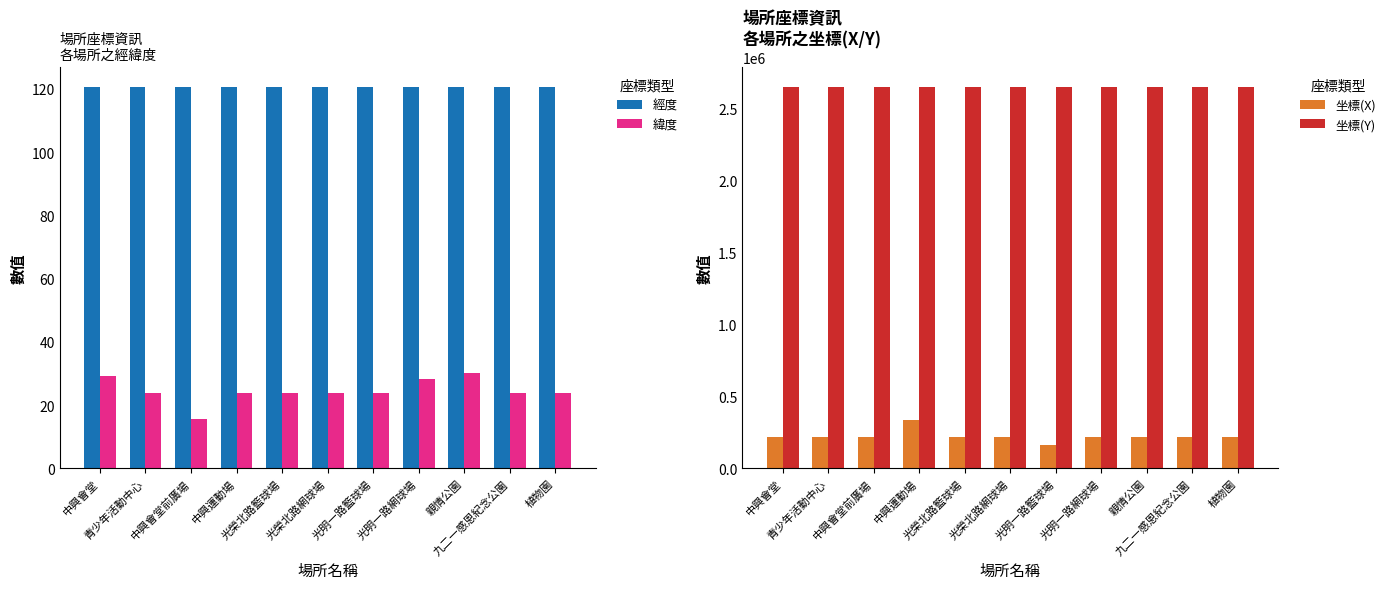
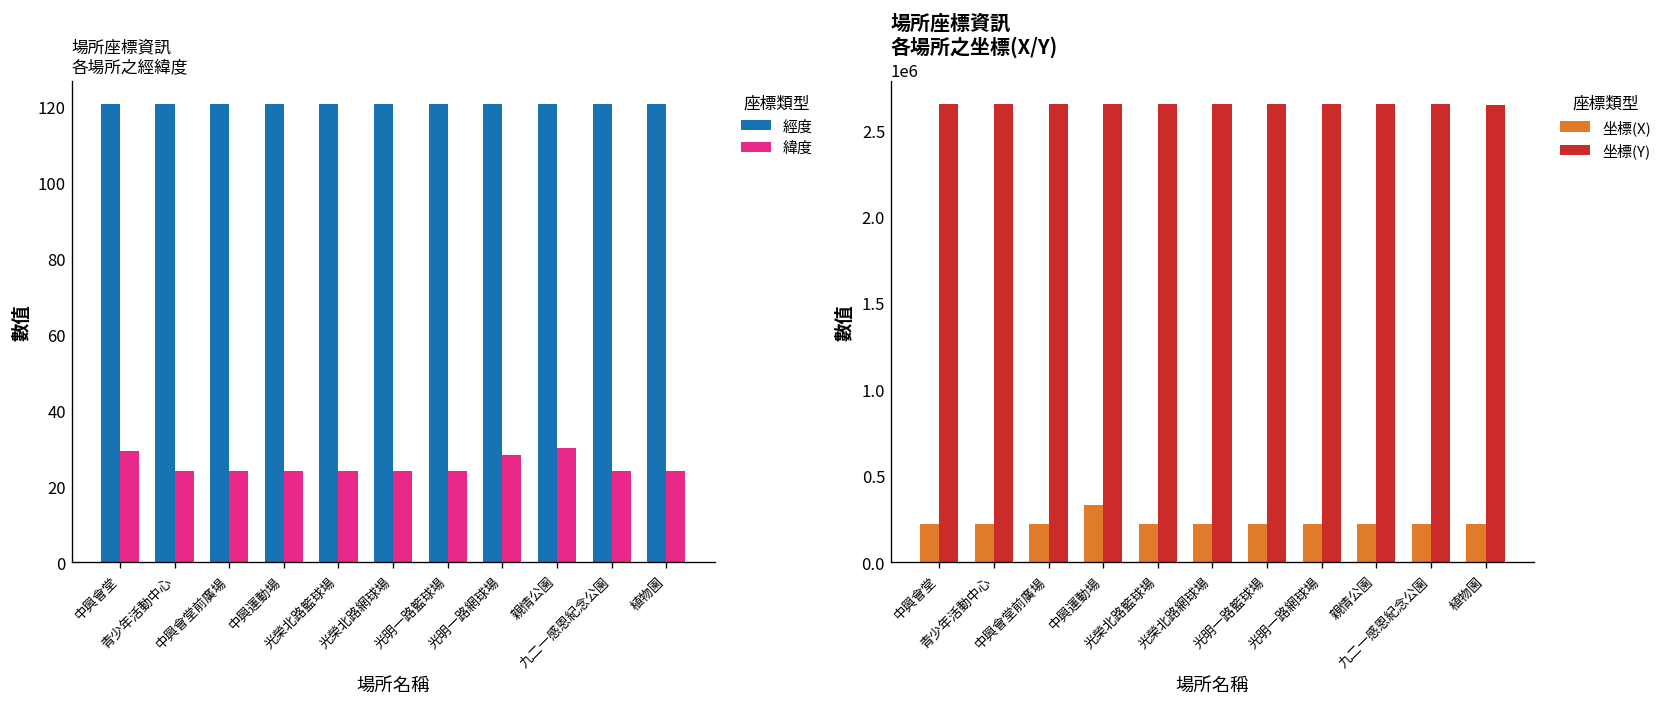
場所座標資訊 各場所之經緯度, 緯度, 中興會堂前廣場: 16 -> 24
場所座標資訊 各場所之坐標(X/Y), 坐標(X), 光明一路籃球場: 160000 -> 220000
